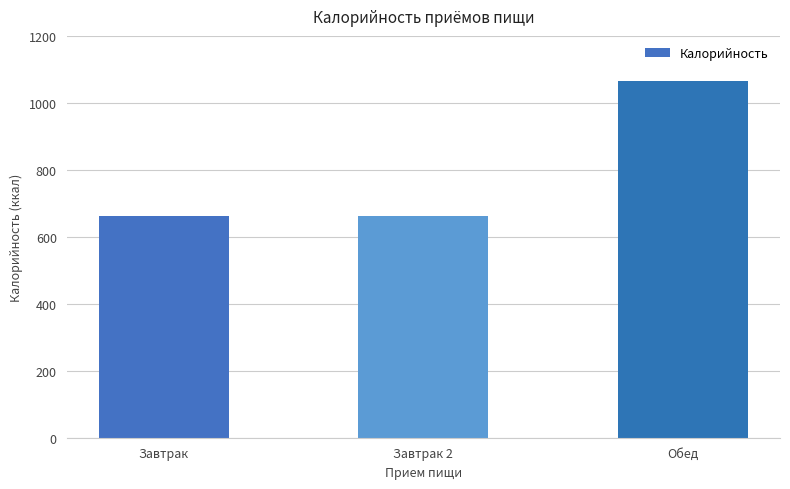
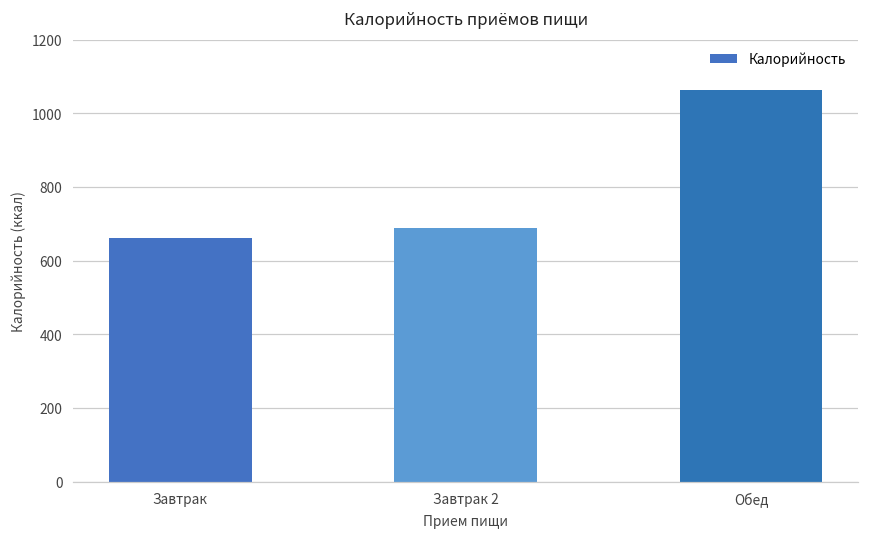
Завтрак 2: 660 -> 690
